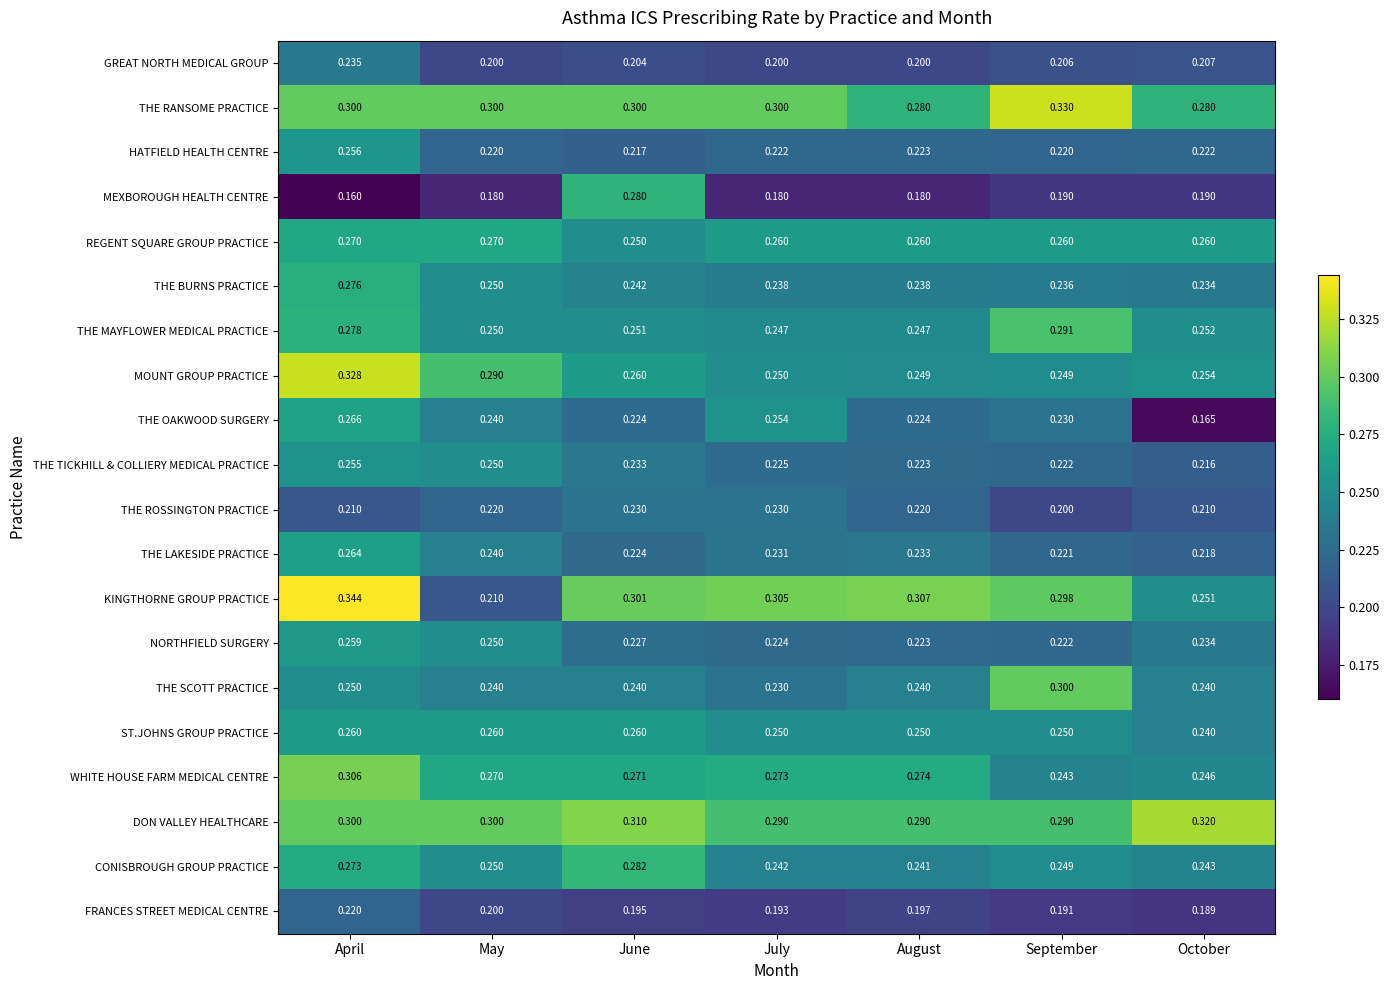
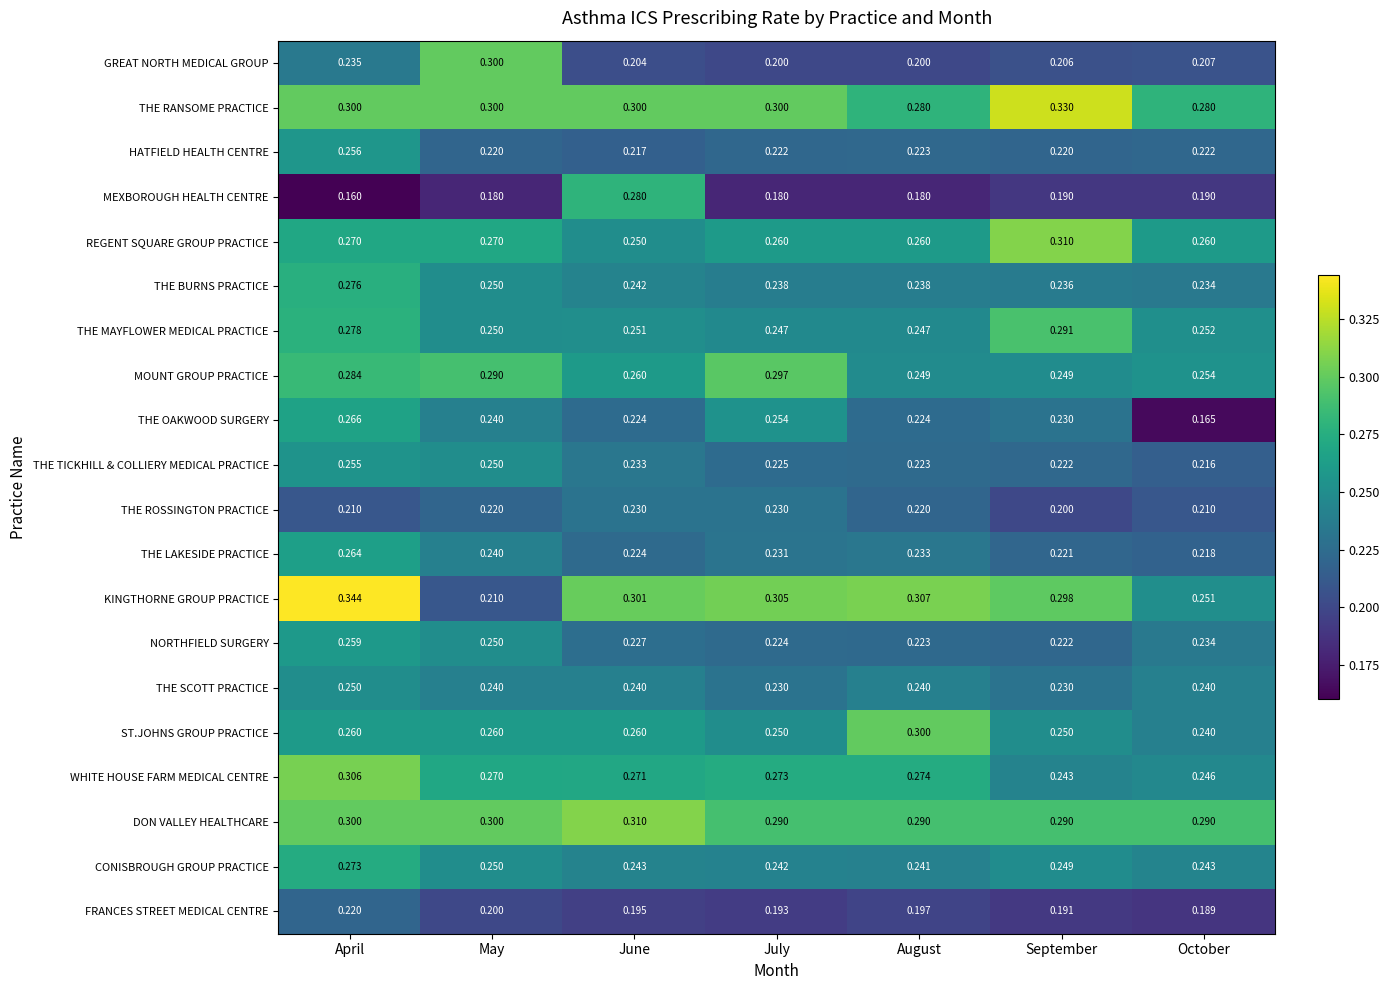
GREAT NORTH MEDICAL GROUP, May: 0.200 -> 0.300
REGENT SQUARE GROUP PRACTICE, September: 0.260 -> 0.310
MOUNT GROUP PRACTICE, April: 0.328 -> 0.284
MOUNT GROUP PRACTICE, July: 0.250 -> 0.297
THE SCOTT PRACTICE, September: 0.300 -> 0.230
ST.JOHNS GROUP PRACTICE, August: 0.250 -> 0.300
DON VALLEY HEALTHCARE, October: 0.320 -> 0.290
CONISBROUGH GROUP PRACTICE, June: 0.282 -> 0.243
